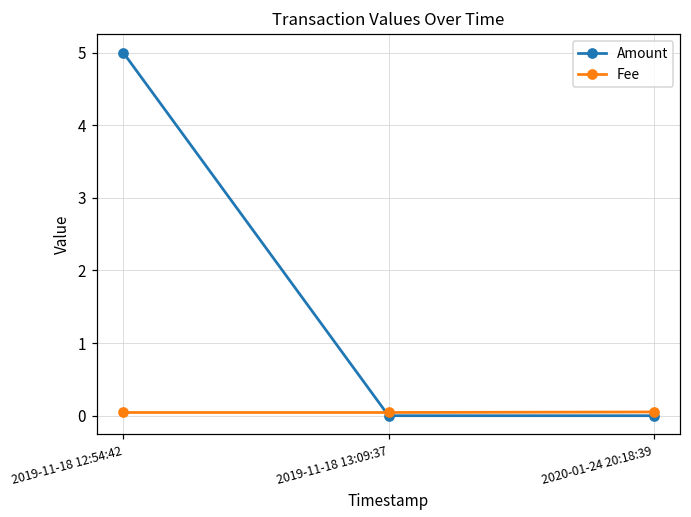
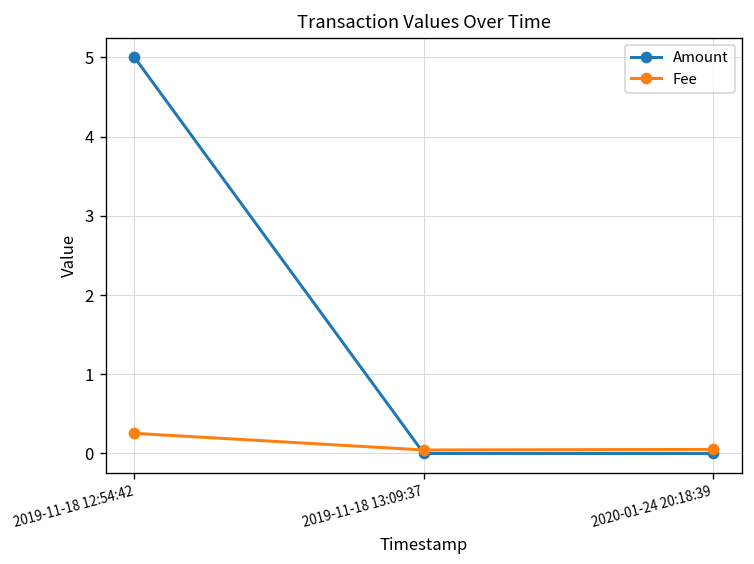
Fee, 2019-11-18 12:54:42: 0.0 -> 0.3
